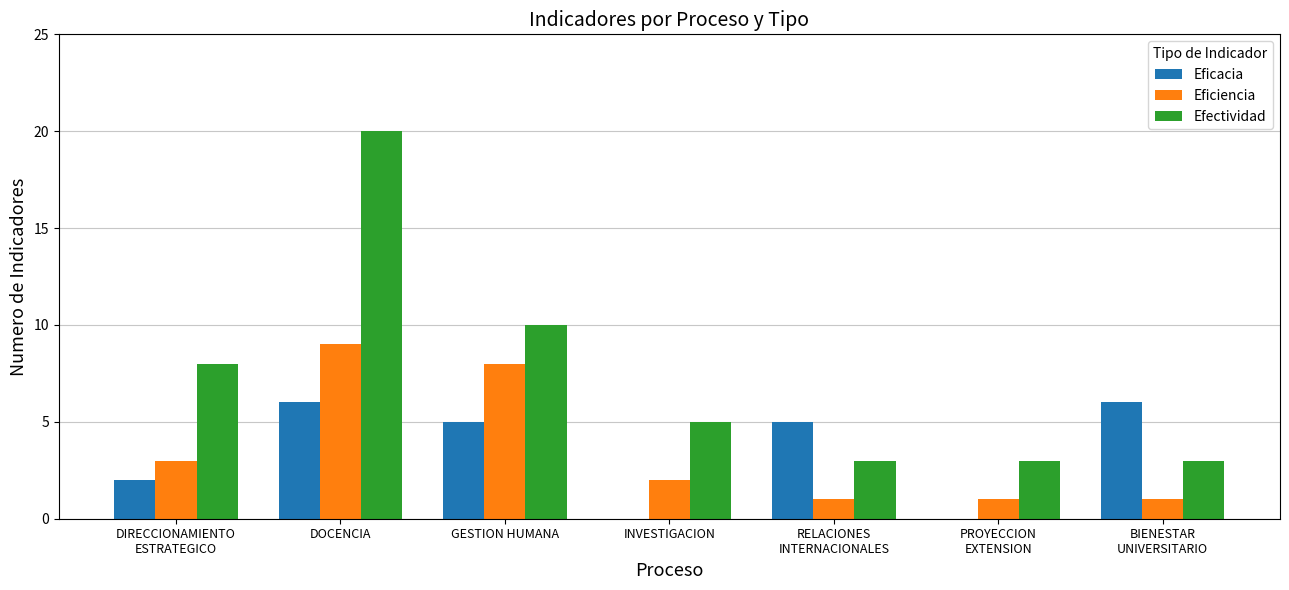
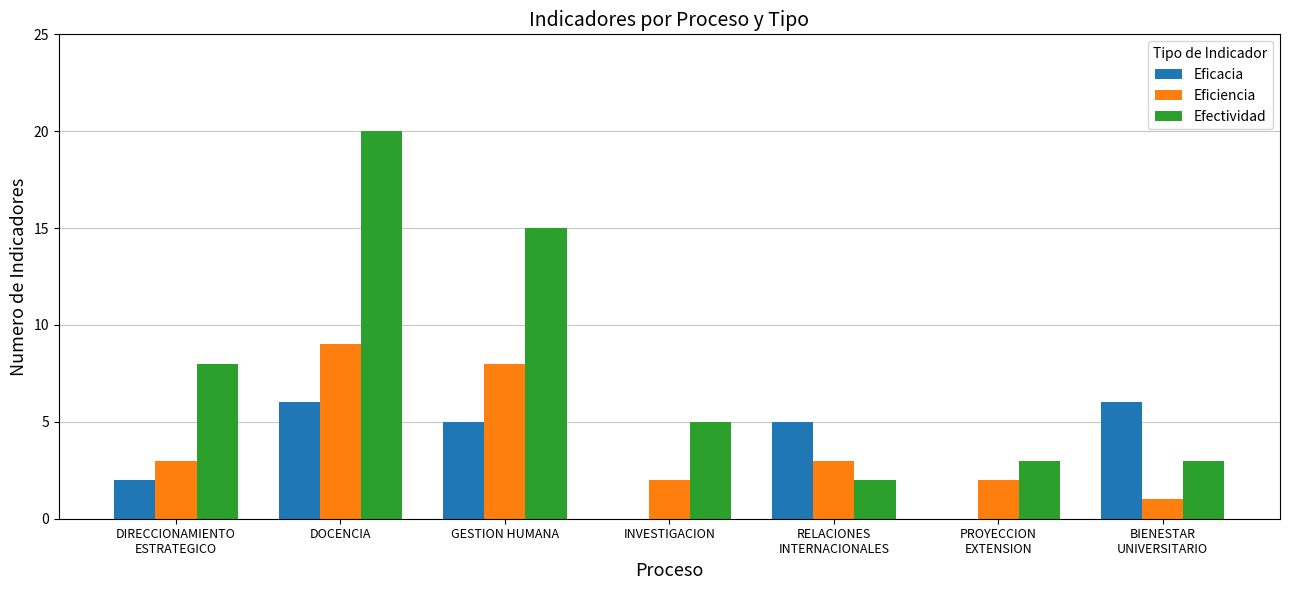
Efectividad, GESTION HUMANA: 10 -> 15
Eficiencia, RELACIONES INTERNACIONALES: 1 -> 3
Efectividad, RELACIONES INTERNACIONALES: 3 -> 2
Eficiencia, PROYECCION EXTENSION: 1 -> 2
